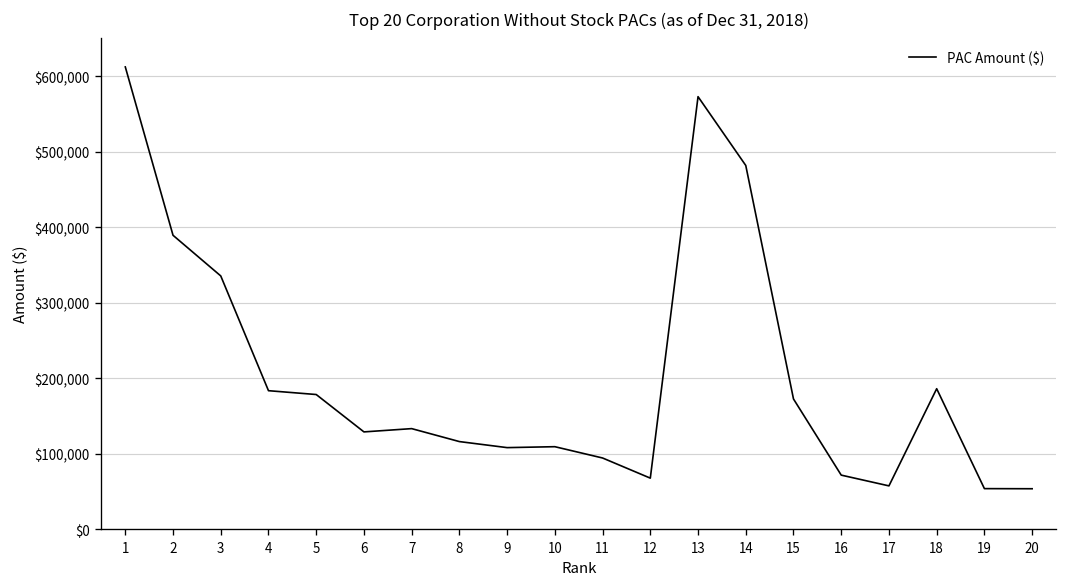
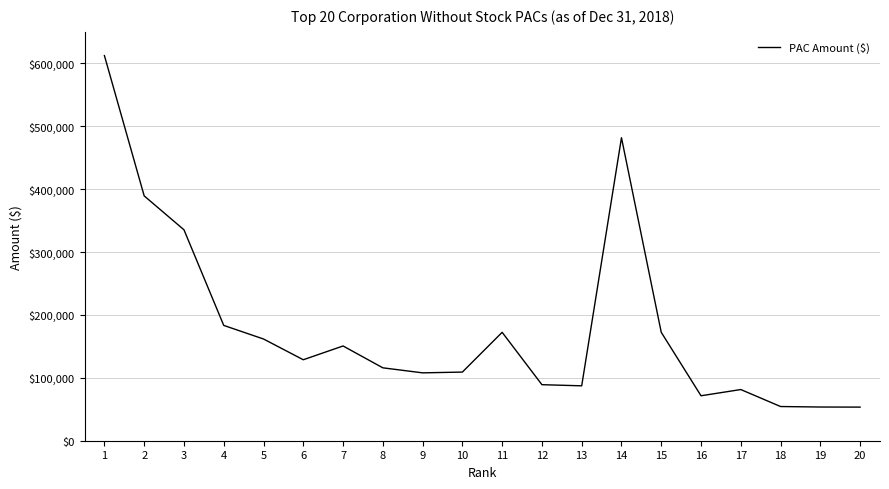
5: $180,000 -> $160,000
7: $130,000 -> $150,000
11: $90,000 -> $170,000
12: $70,000 -> $90,000
13: $570,000 -> $90,000
17: $60,000 -> $80,000
18: $190,000 -> $50,000
